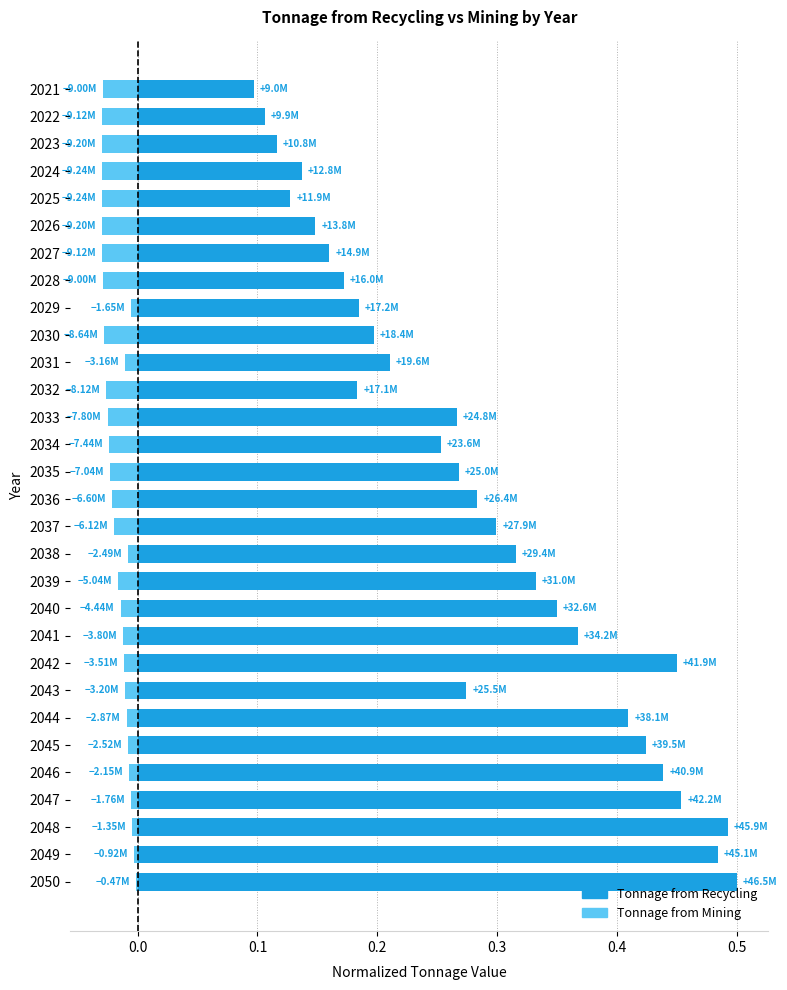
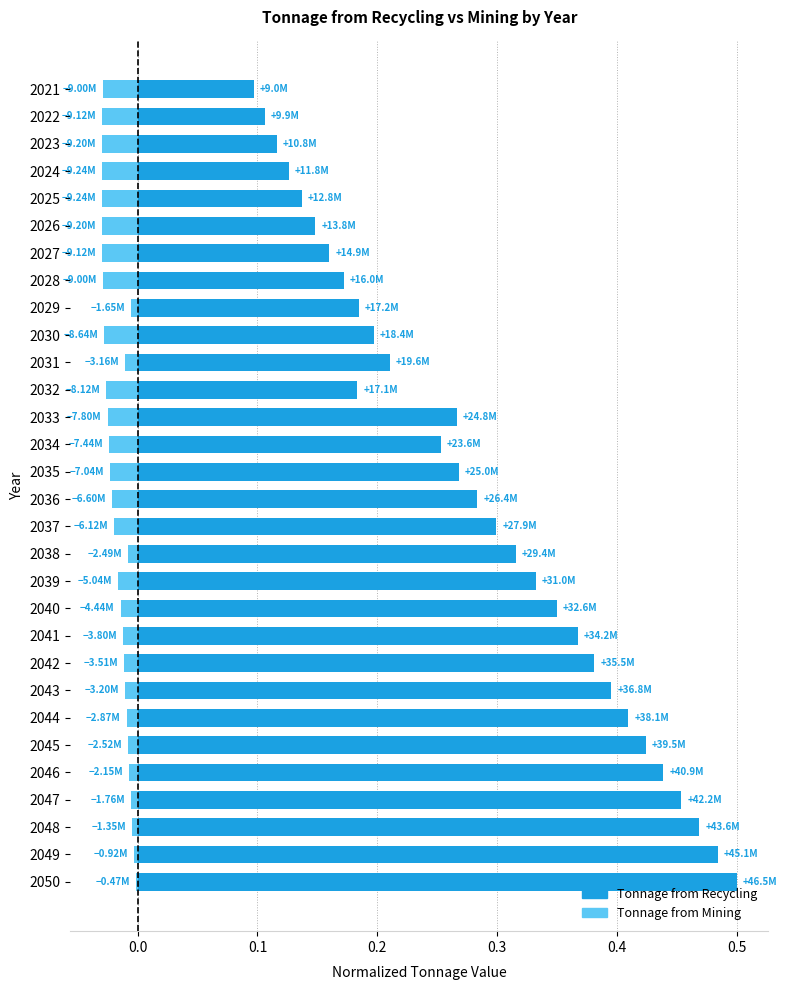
Tonnage from Recycling, 2024: +12.8M -> +11.8M
Tonnage from Recycling, 2025: +11.9M -> +12.8M
Tonnage from Recycling, 2042: +41.9M -> +35.5M
Tonnage from Recycling, 2043: +25.5M -> +36.8M
Tonnage from Recycling, 2048: +45.9M -> +43.6M
